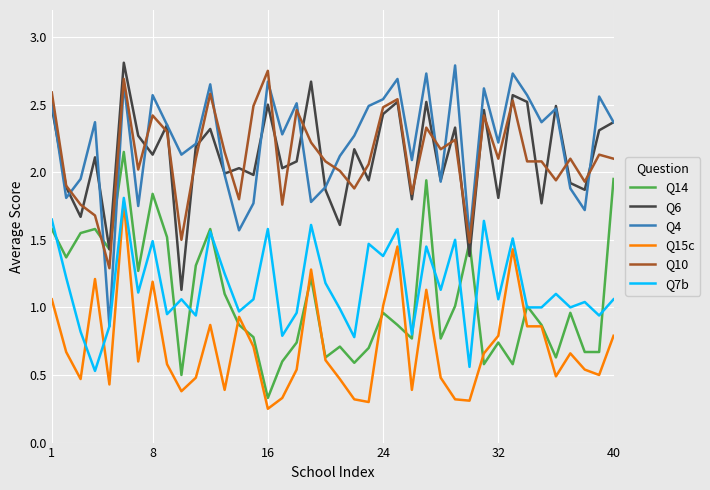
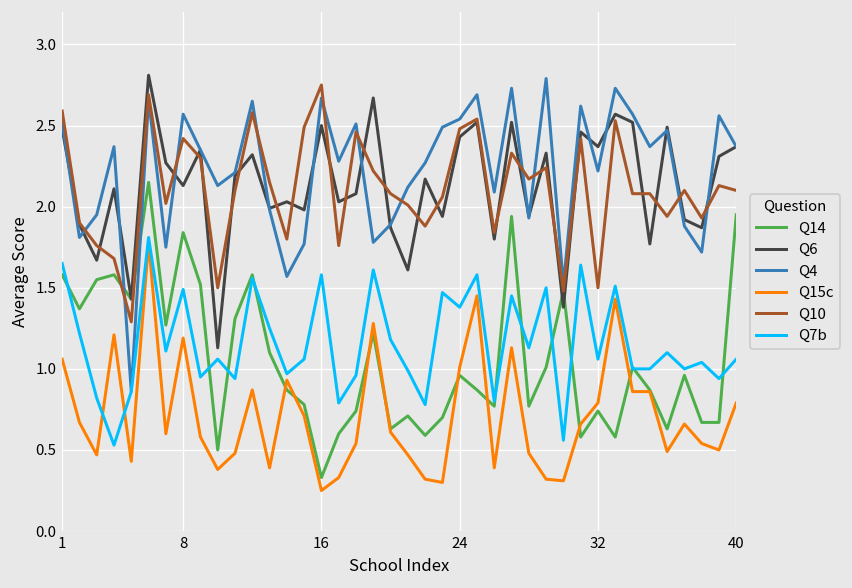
Q6, 32: 1.81 -> 2.37
Q10, 32: 2.1 -> 1.5
